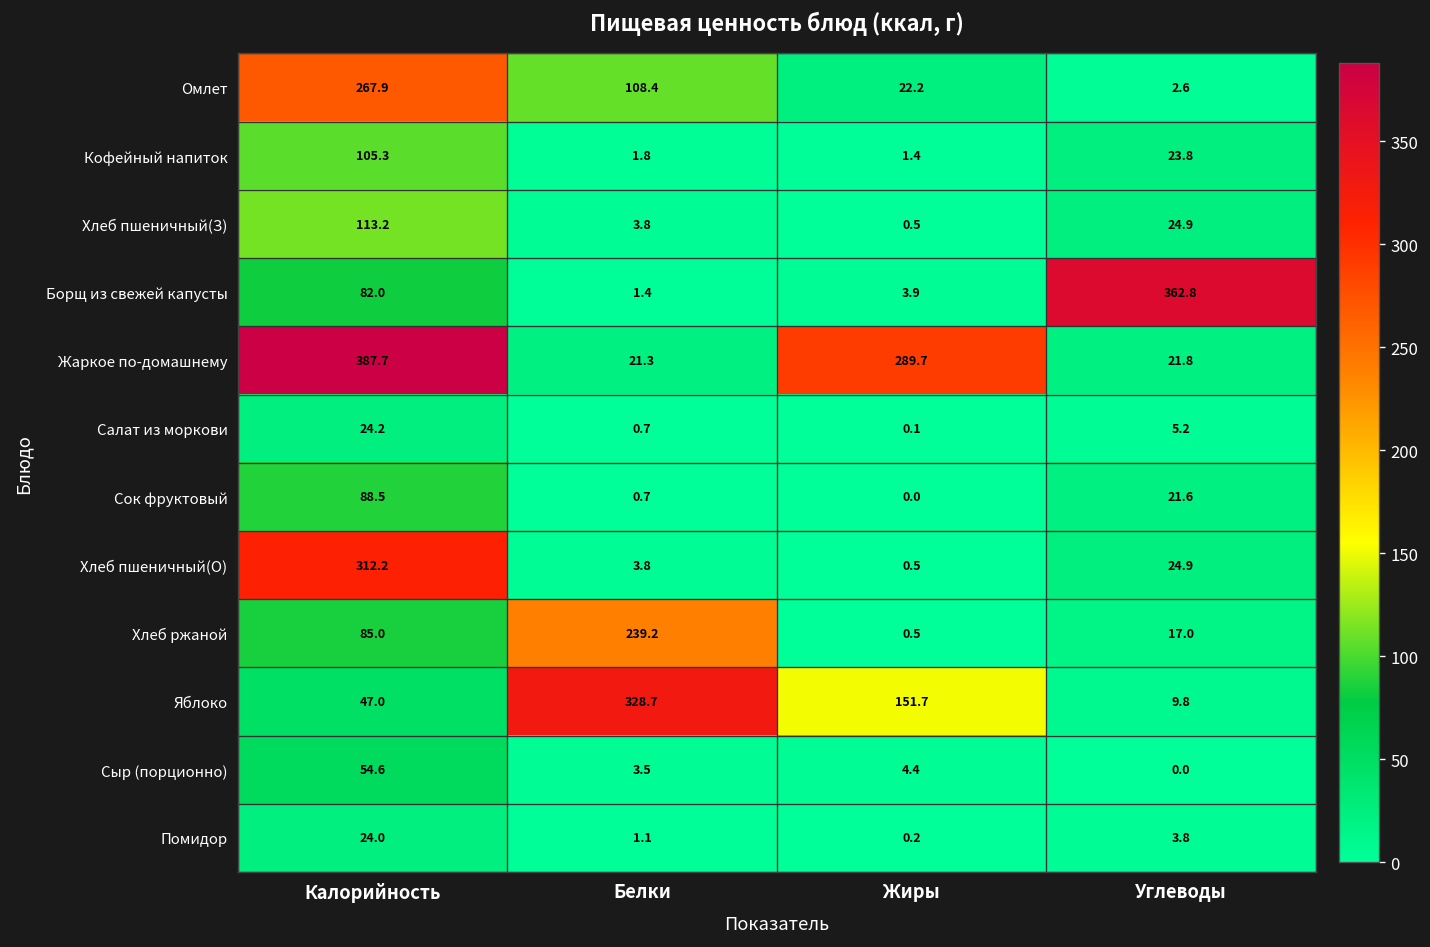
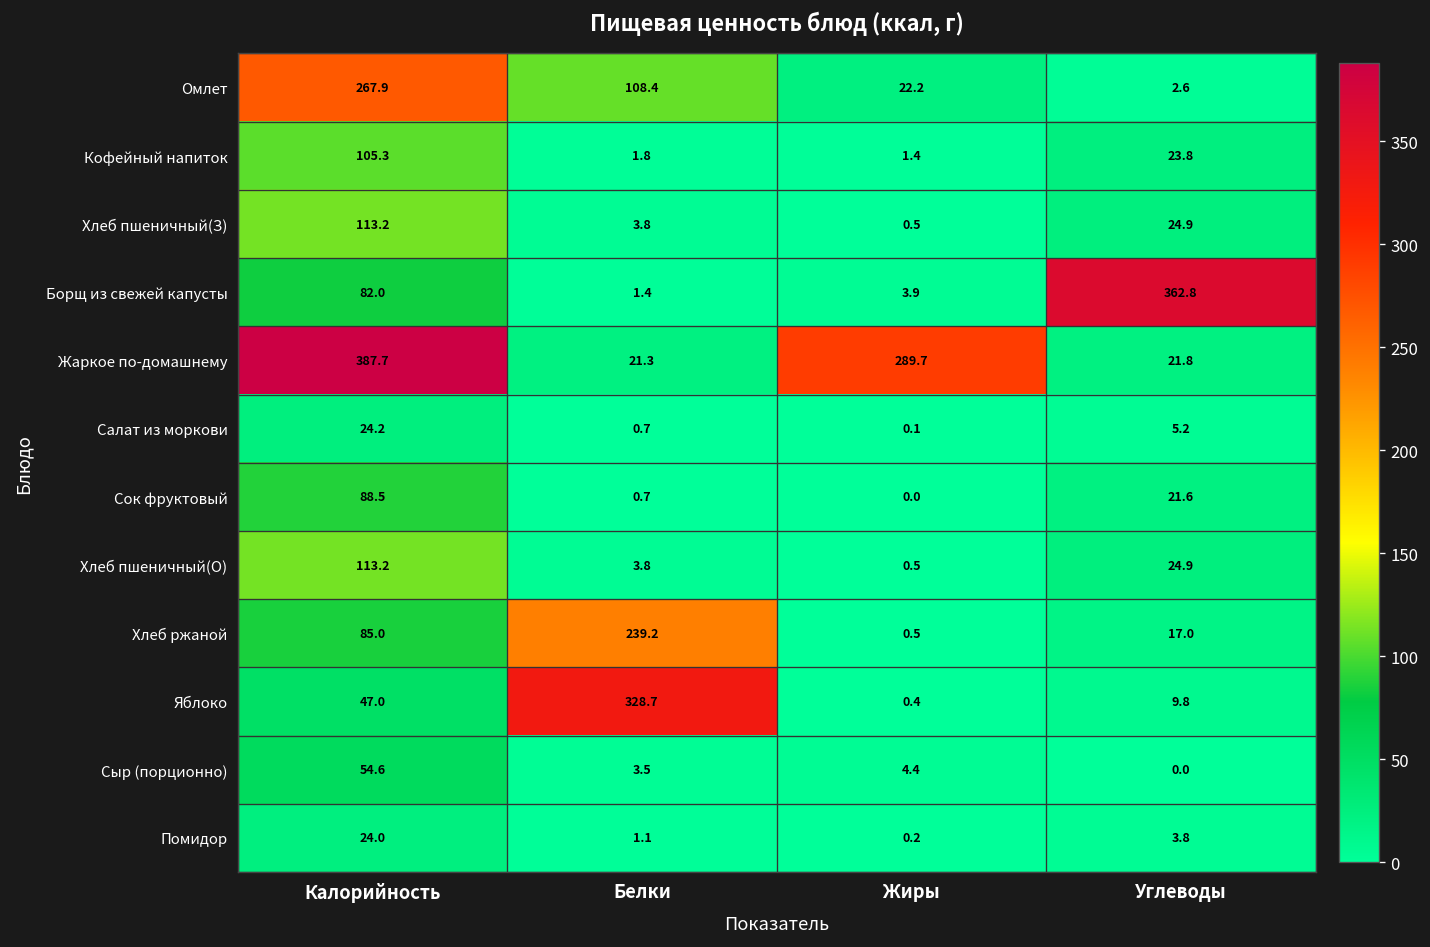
Хлеб пшеничный(О), Калорийность: 312.2 -> 113.2
Яблоко, Жиры: 151.7 -> 0.4
